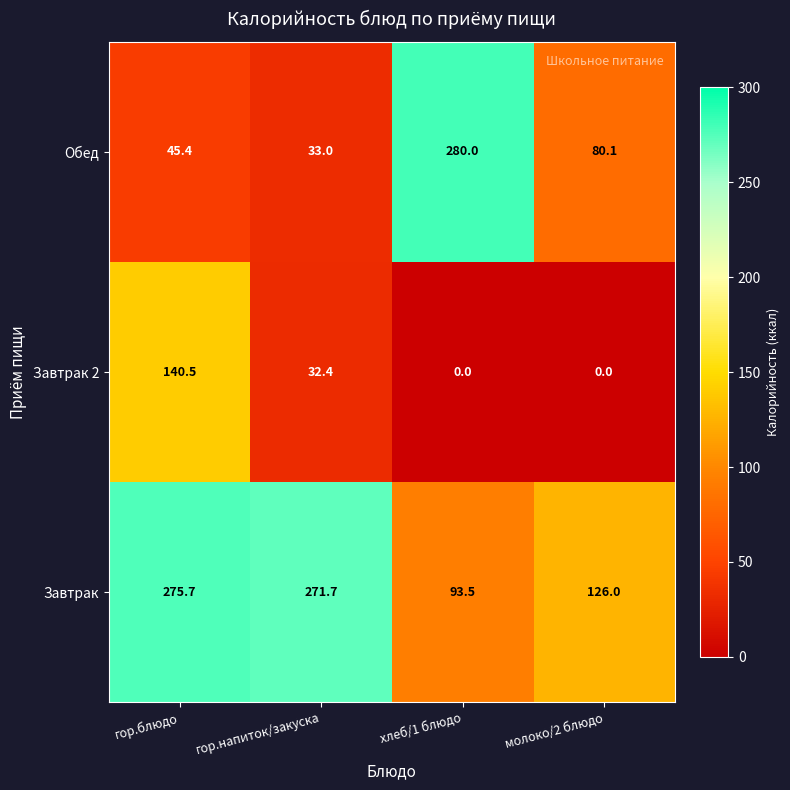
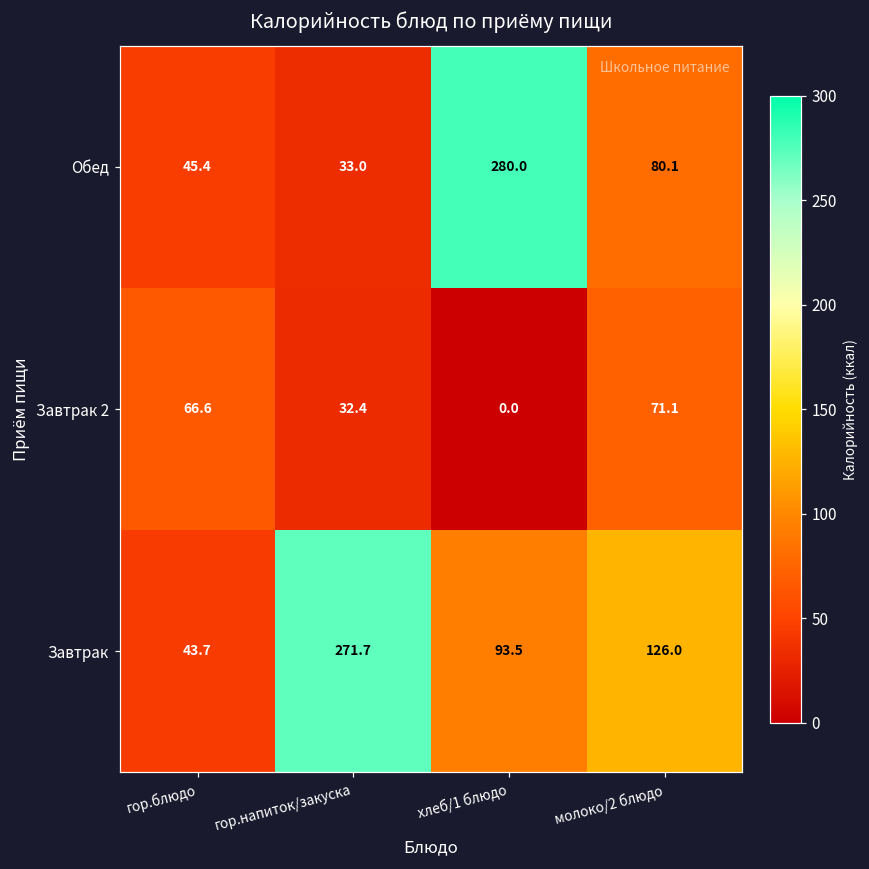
Завтрак 2, гор.блюдо: 140.5 -> 66.6
Завтрак 2, молоко/2 блюдо: 0.0 -> 71.1
Завтрак, гор.блюдо: 275.7 -> 43.7
